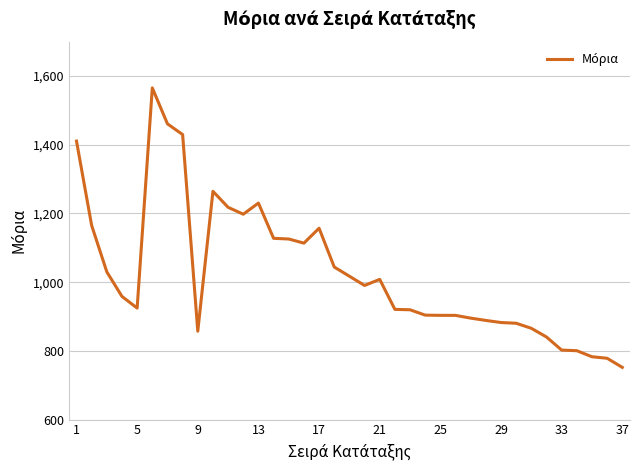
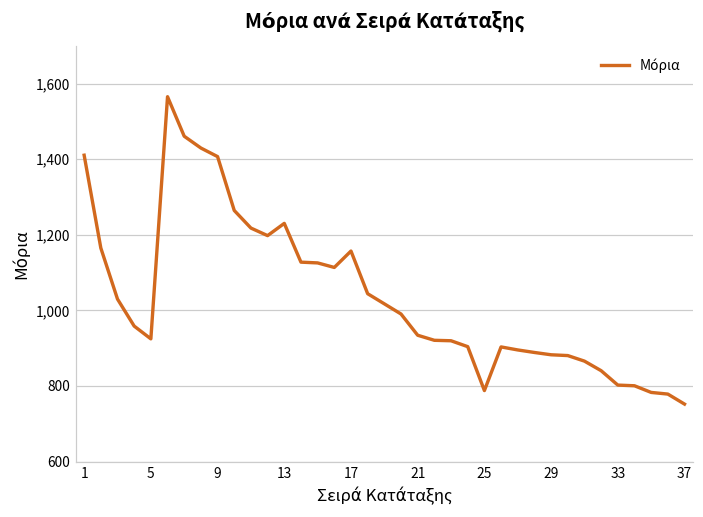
9: 860 -> 1,410
21: 1,010 -> 930
25: 900 -> 790
